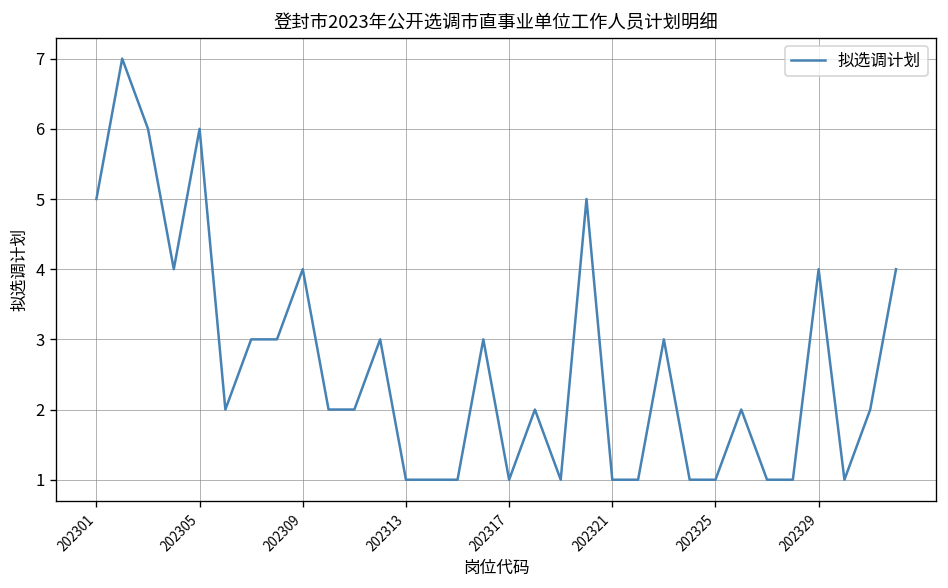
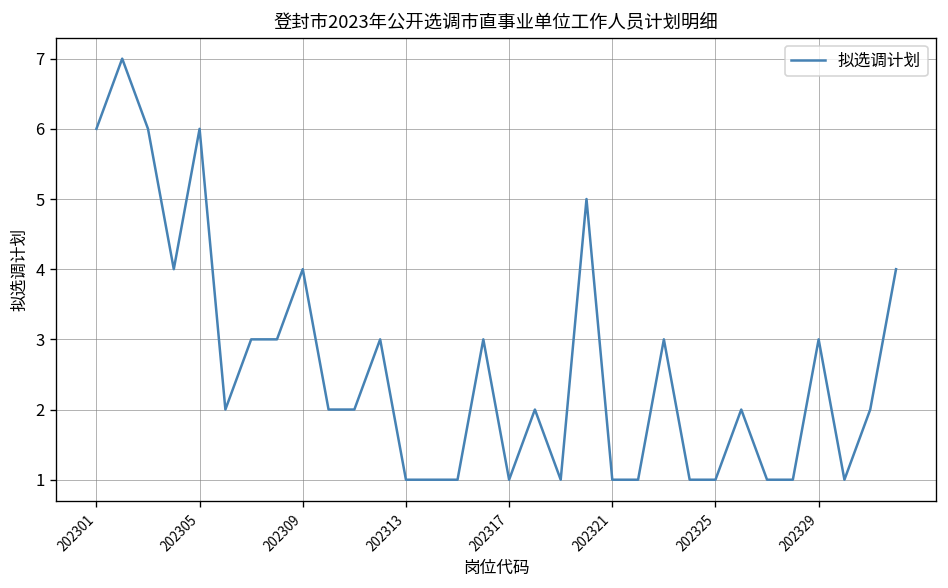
202301: 5 -> 6
202329: 4 -> 3
